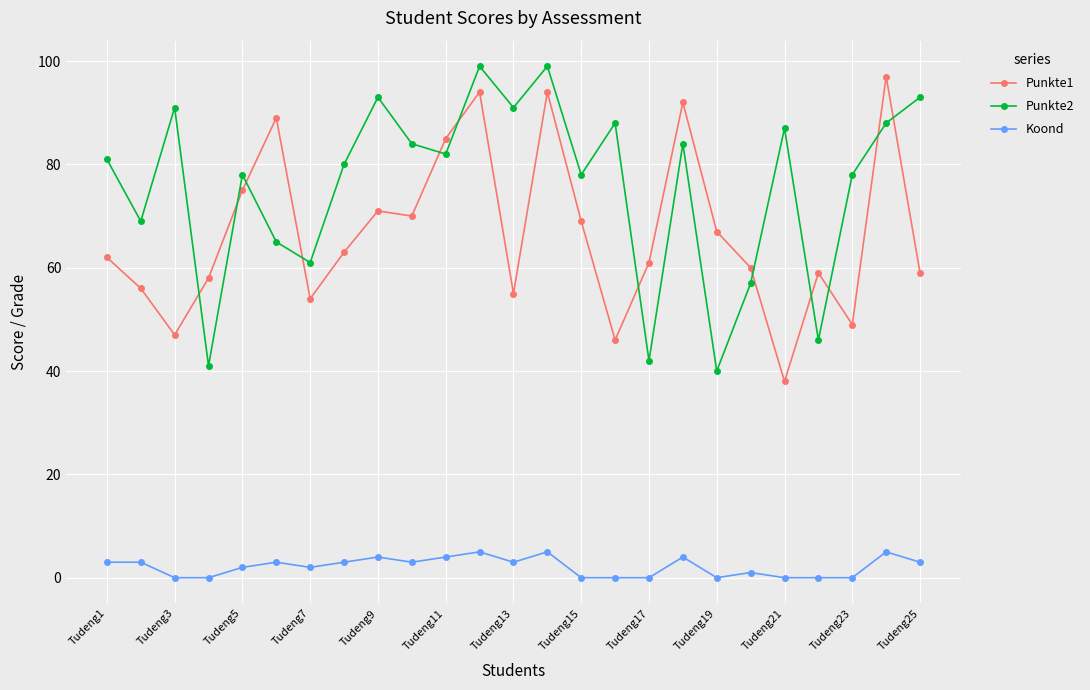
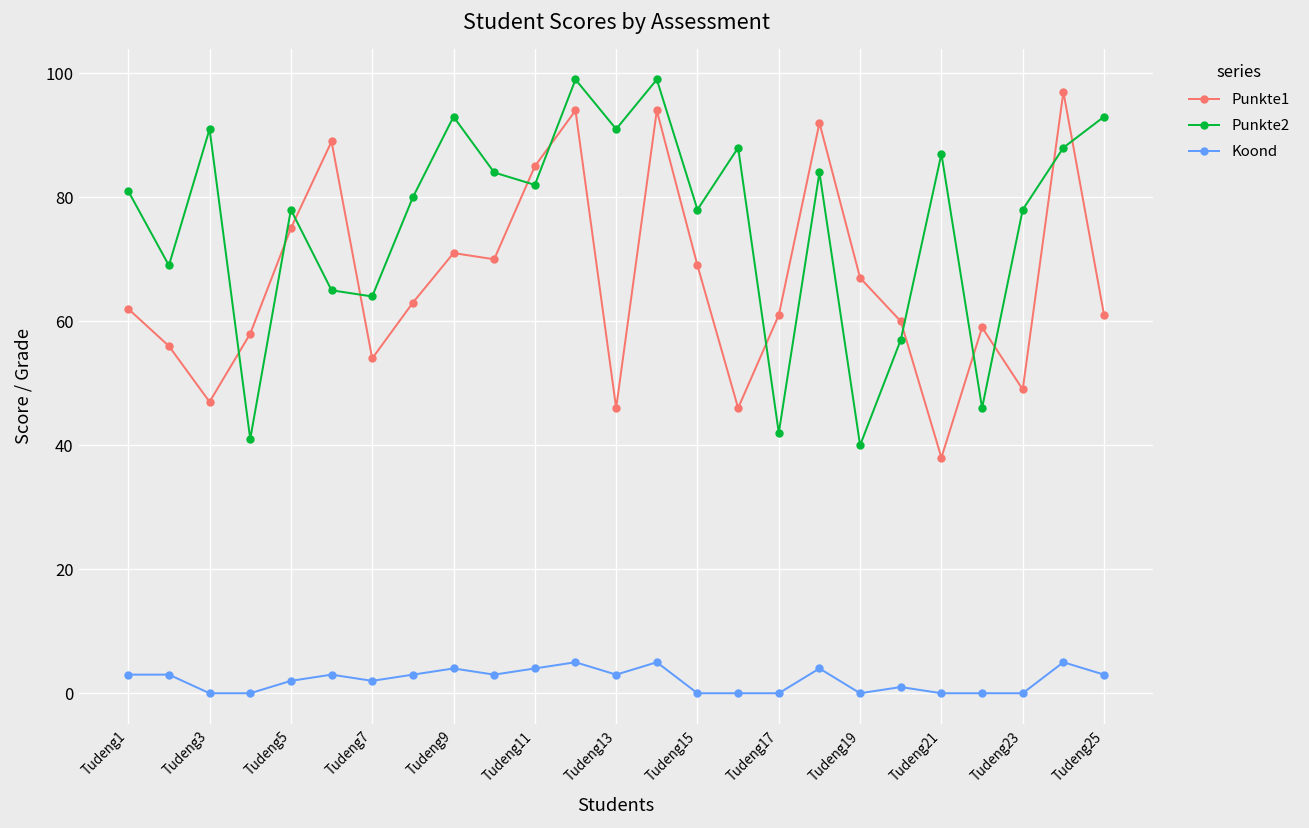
Punkte2, Tudeng7: 61 -> 64
Punkte1, Tudeng13: 55 -> 46
Punkte1, Tudeng25: 59 -> 61
